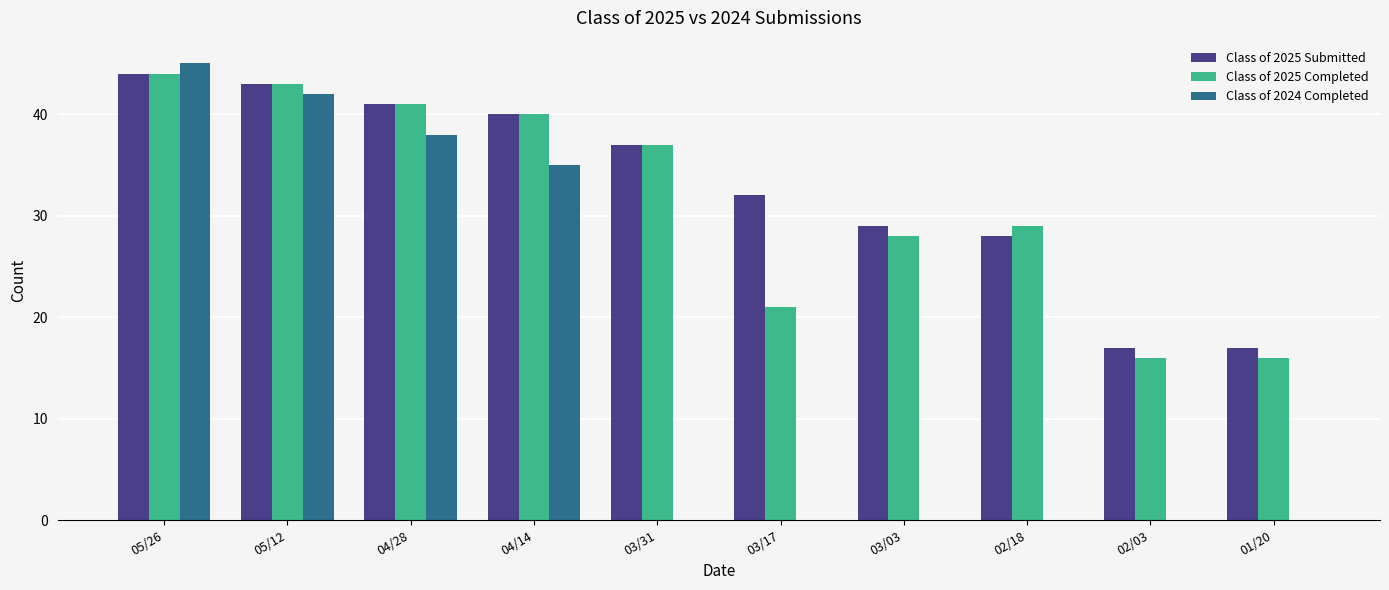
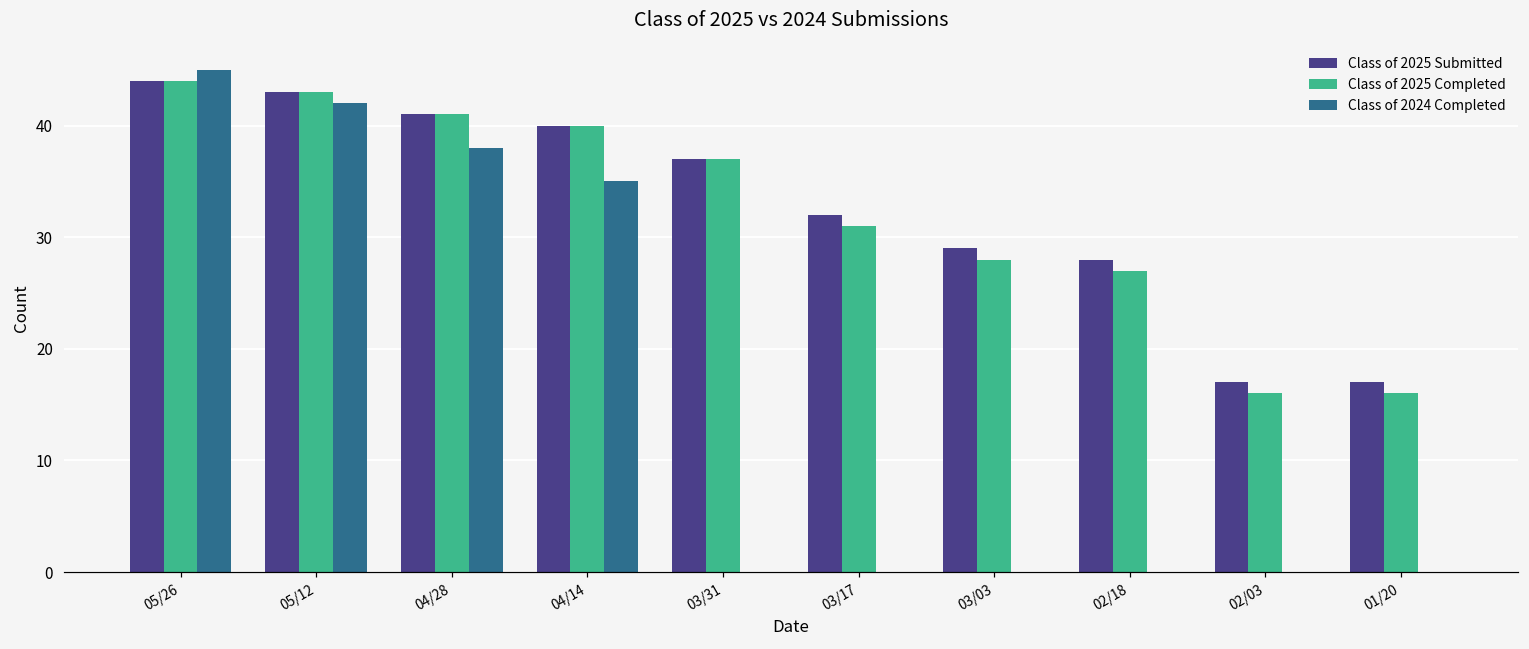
Class of 2025 Completed, 03/17: 21 -> 31
Class of 2025 Completed, 02/18: 29 -> 27
